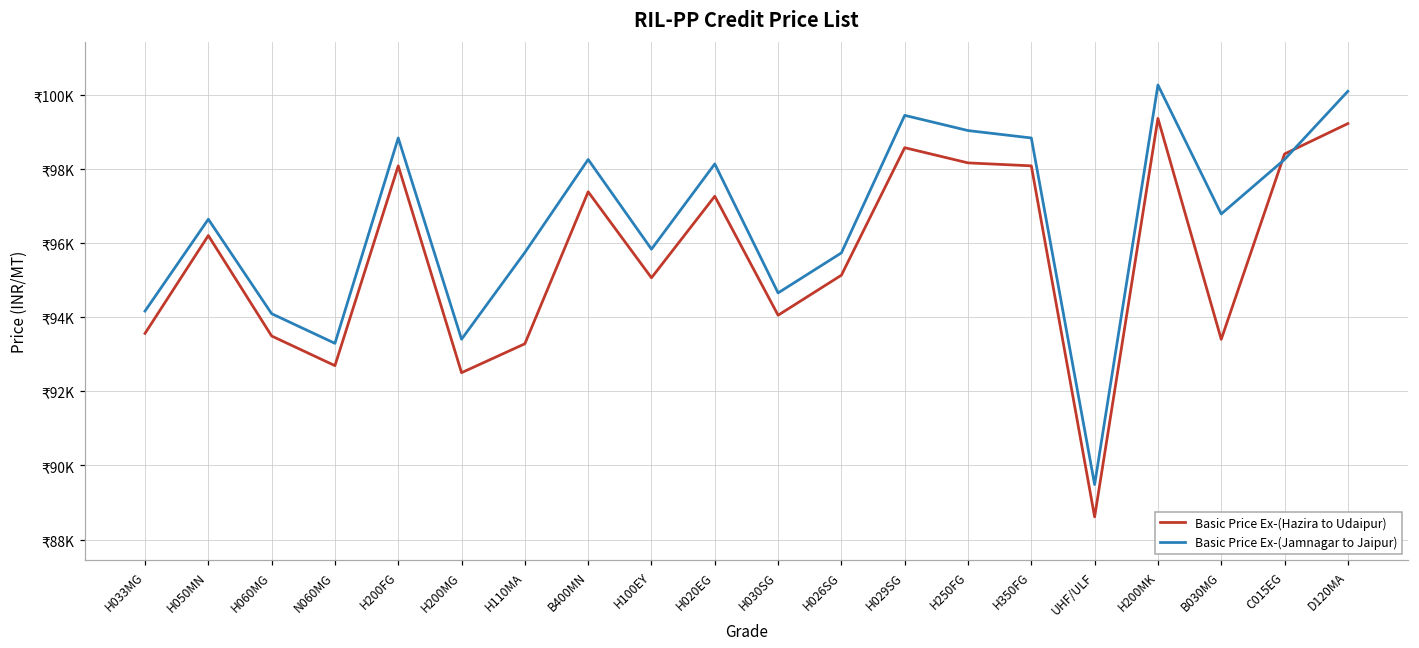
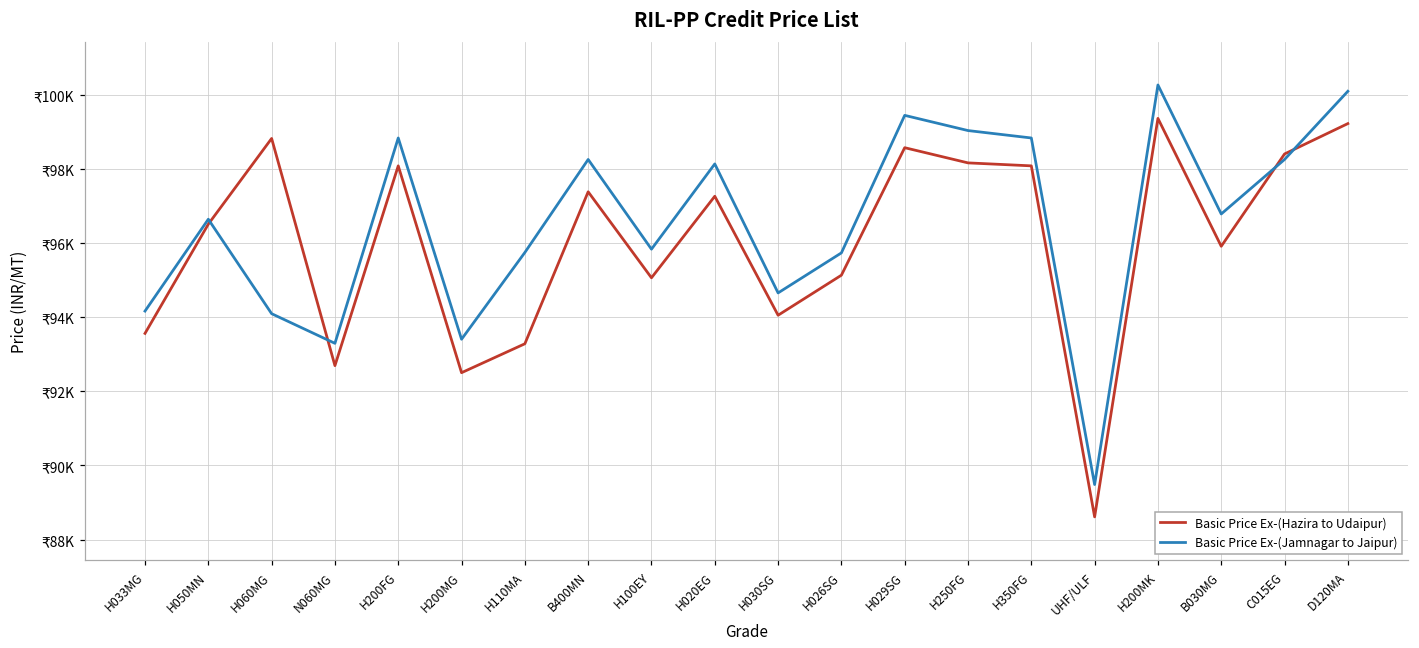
Basic Price Ex-(Hazira to Udaipur), H050MN: ₹96200 -> ₹96500
Basic Price Ex-(Hazira to Udaipur), H060MG: ₹93500 -> ₹98800
Basic Price Ex-(Hazira to Udaipur), B030MG: ₹93400 -> ₹95900
